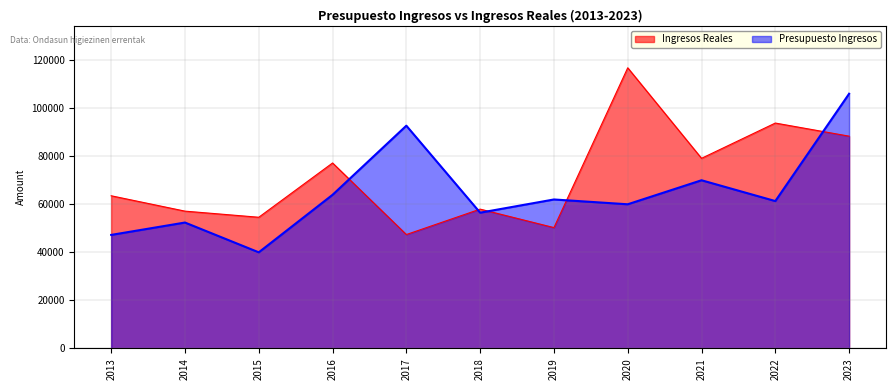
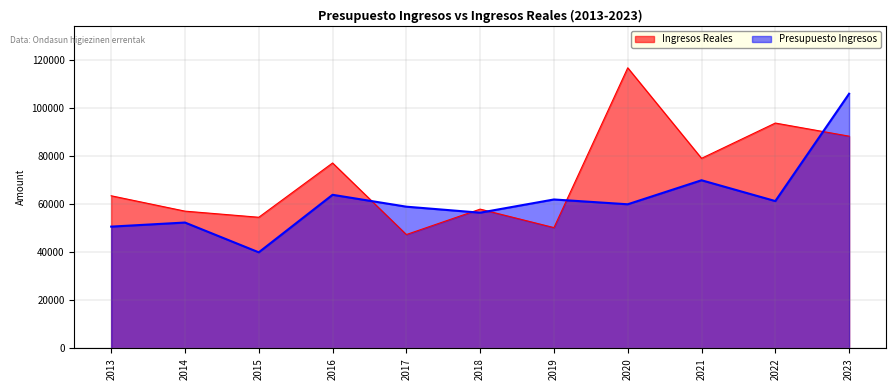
Presupuesto Ingresos, 2013: 47000 -> 51000
Presupuesto Ingresos, 2017: 93000 -> 59000
